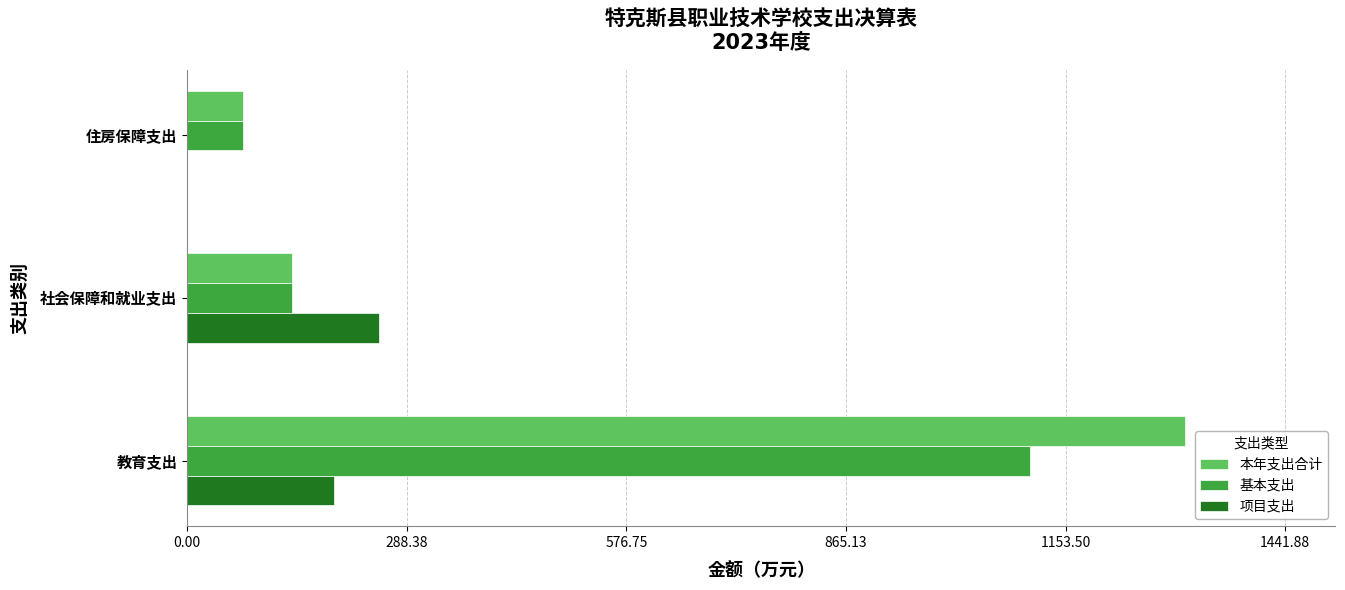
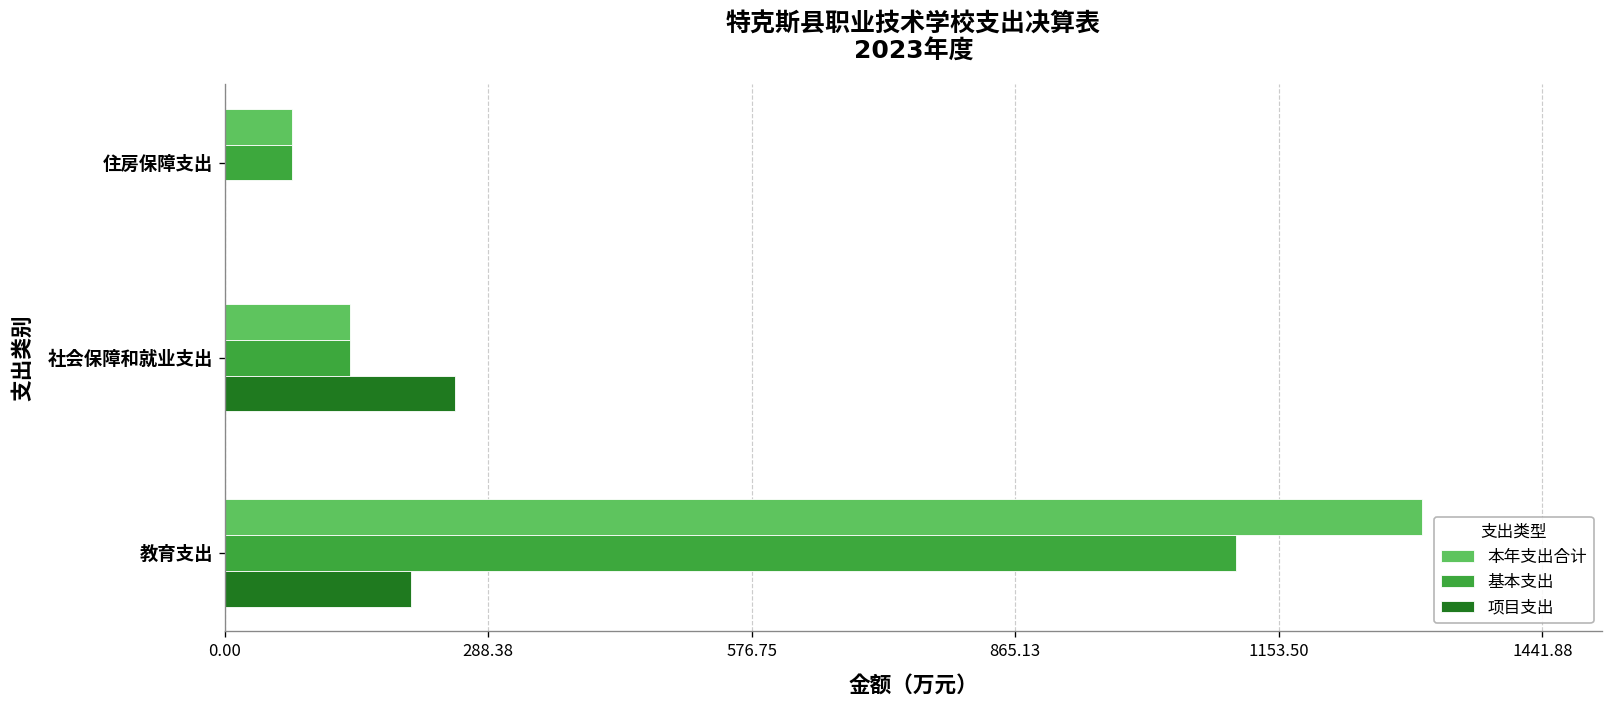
项目支出, 教育支出: 190 -> 200
